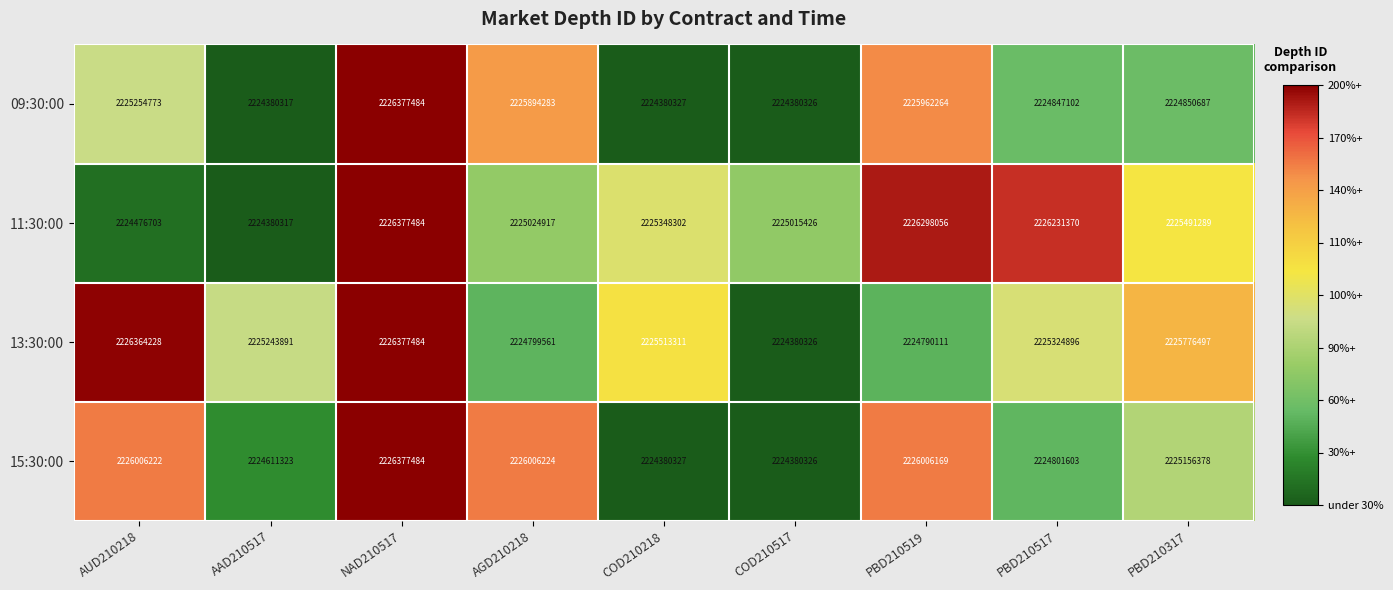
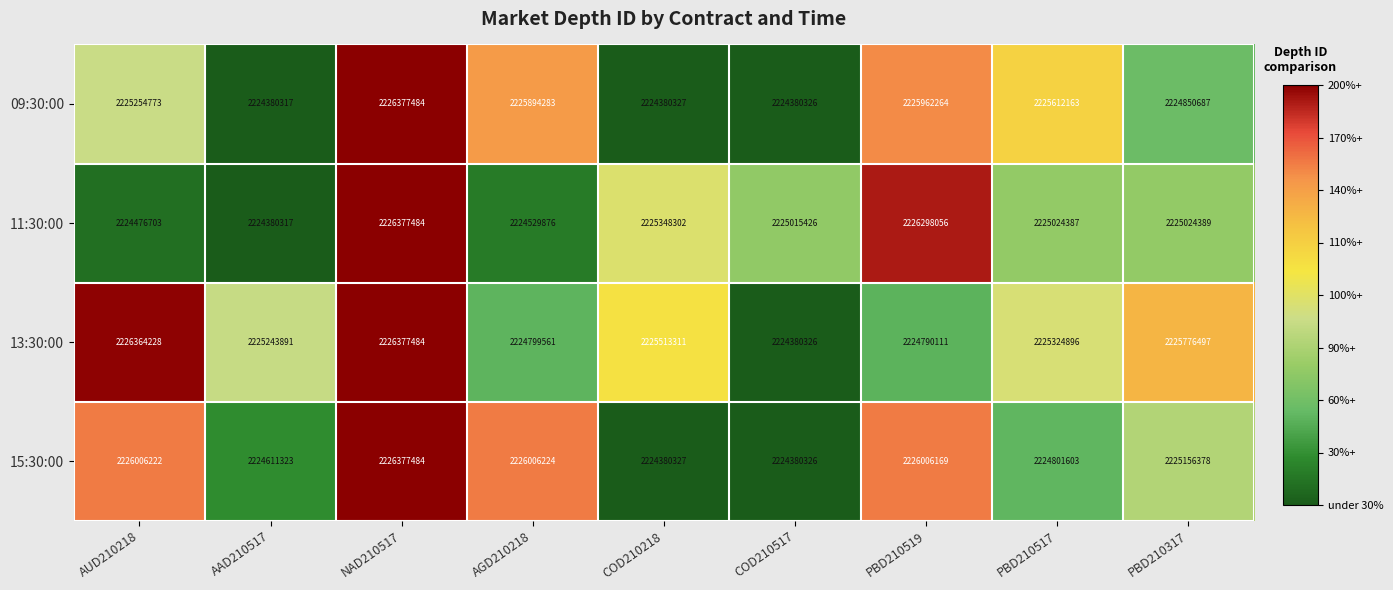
09:30:00, PBD210517: 2224847102 -> 2225612163
11:30:00, AGD210218: 2225024917 -> 2224529876
11:30:00, PBD210517: 2226231370 -> 2225024387
11:30:00, PBD210317: 2225491289 -> 2225024389
